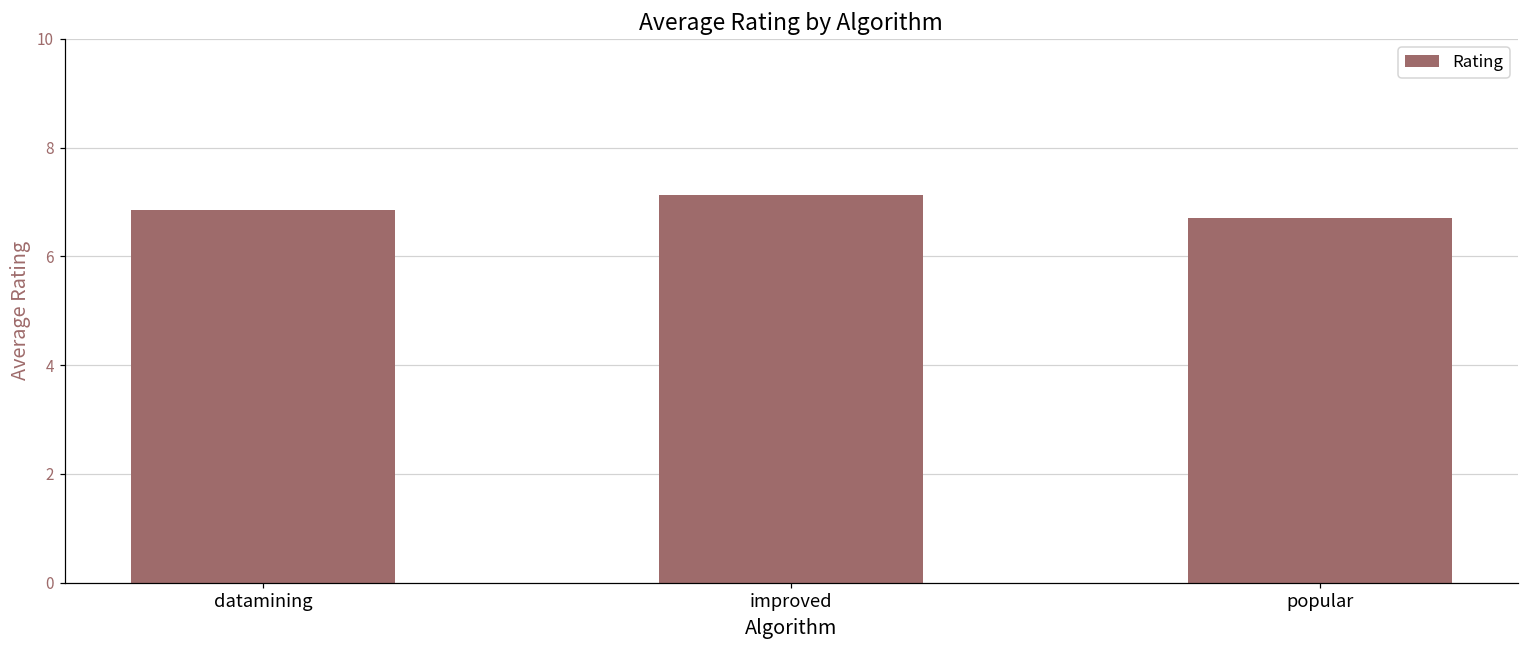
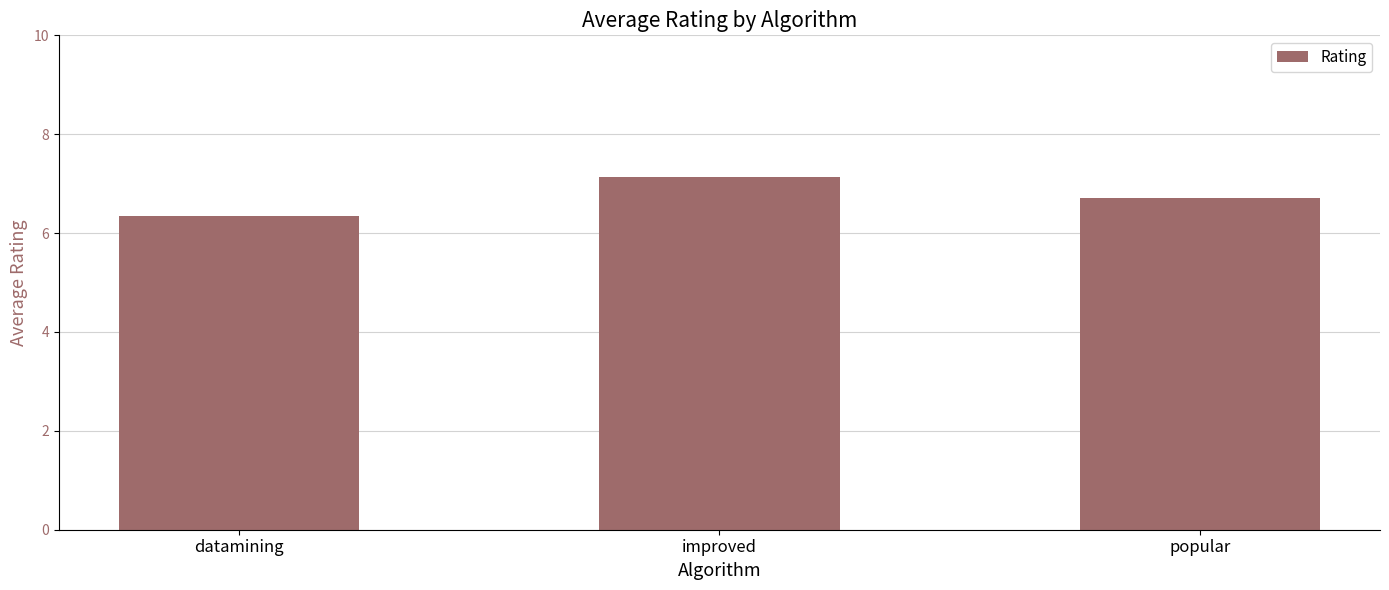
datamining: 6.9 -> 6.3
